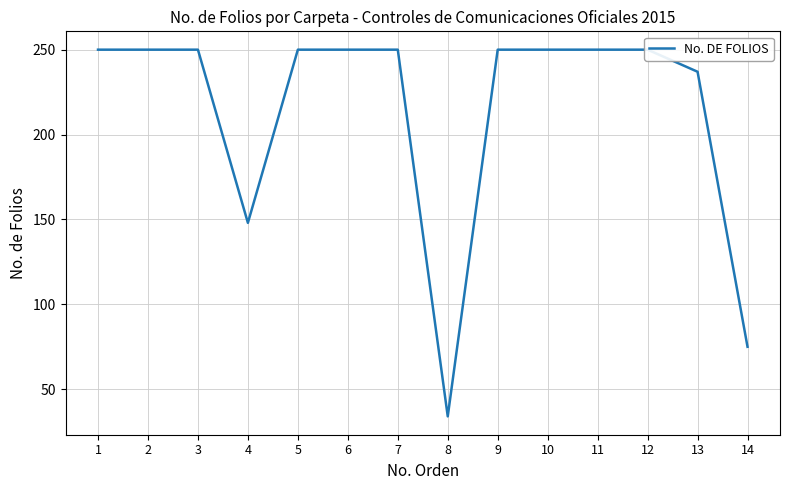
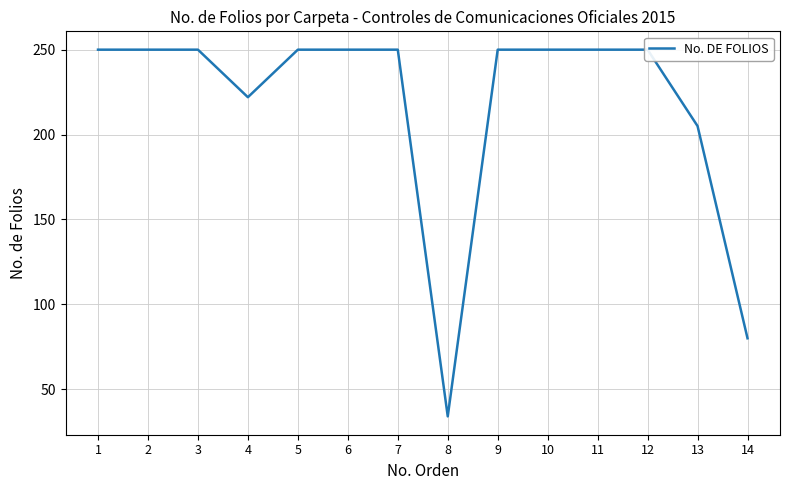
4: 148 -> 222
13: 237 -> 205
14: 75 -> 80
